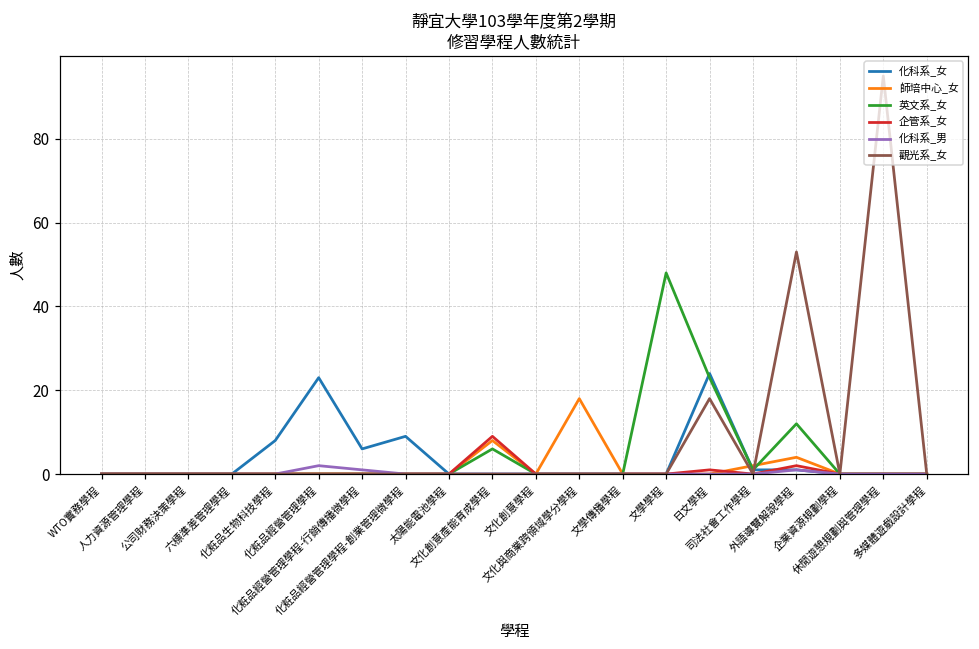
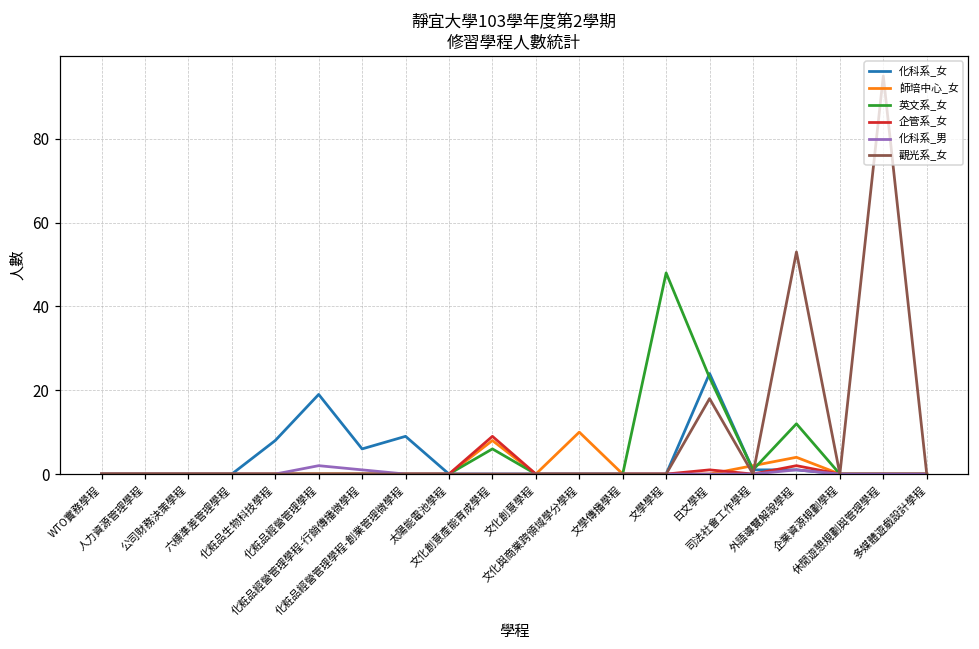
化科系_女, 化粧品經營管理學程: 23 -> 19
師培中心_女, 文化與商業跨領域學分學程: 18 -> 10
